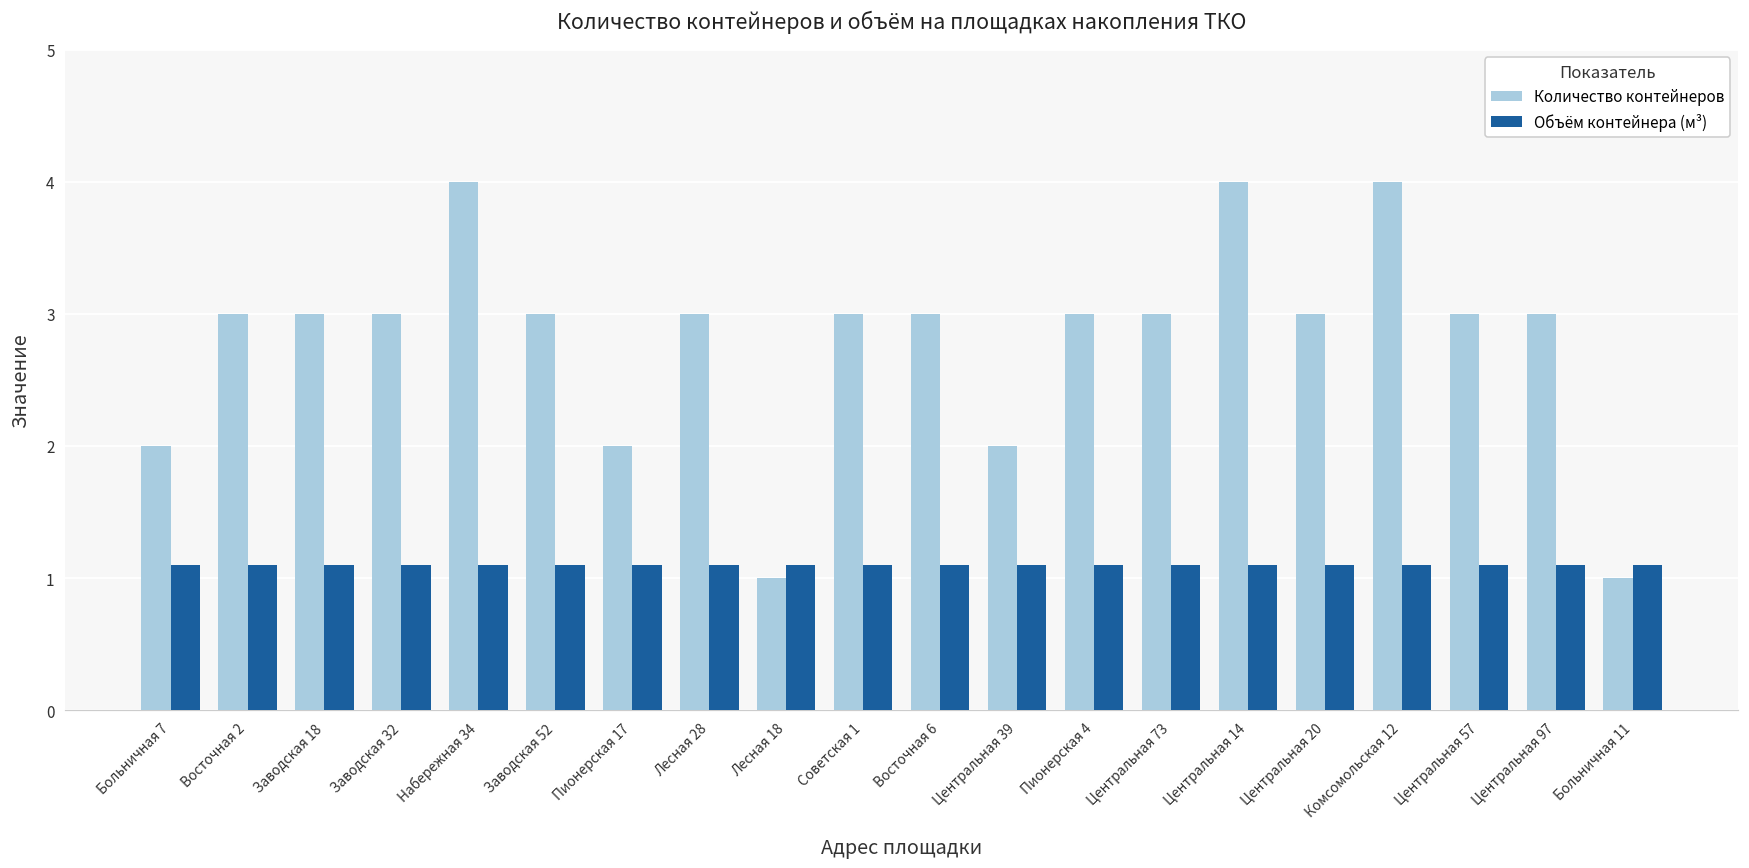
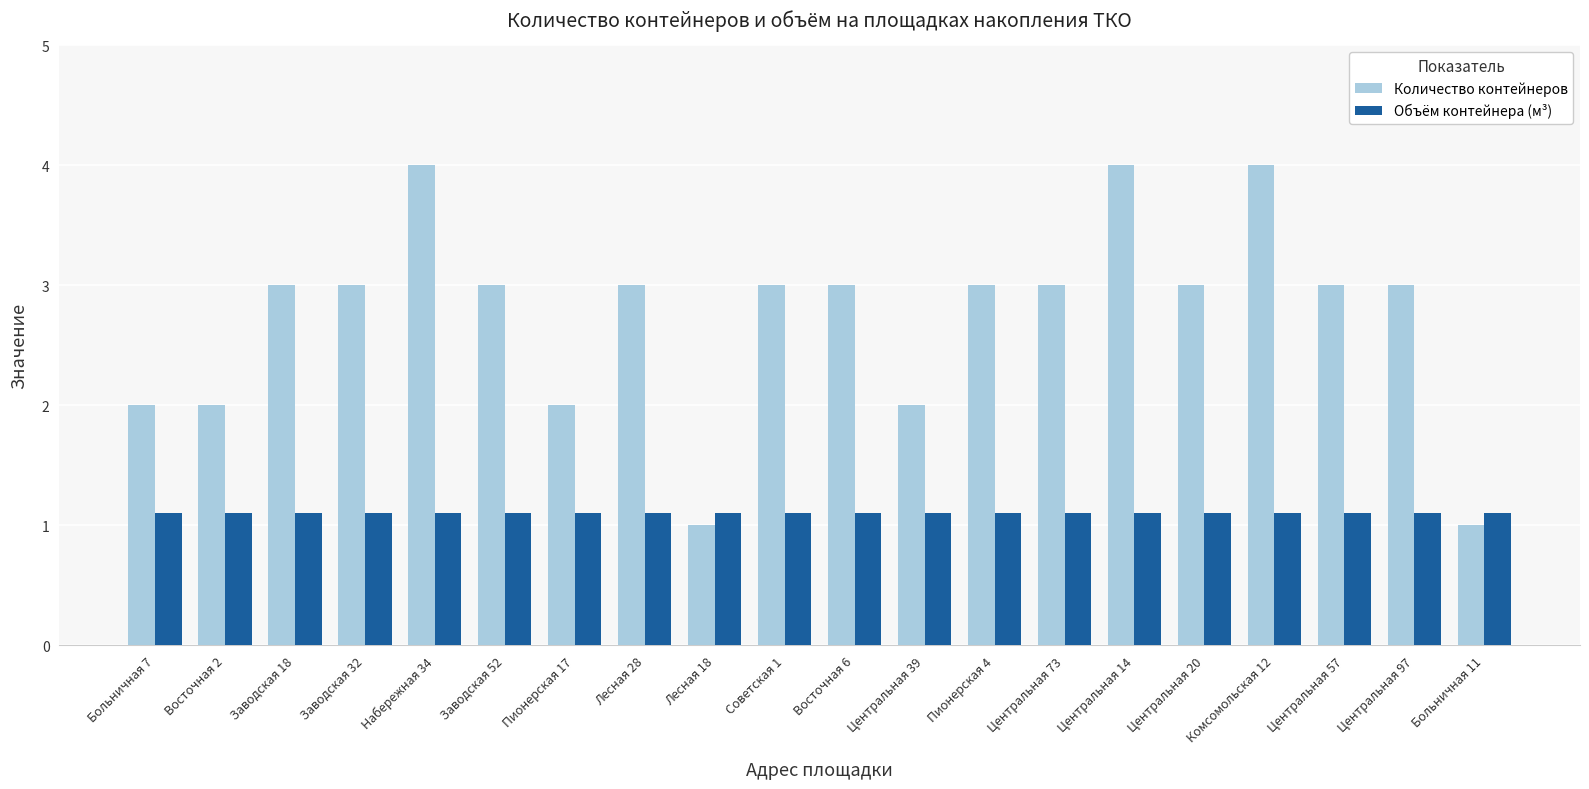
Количество контейнеров, Восточная 2: 3 -> 2
